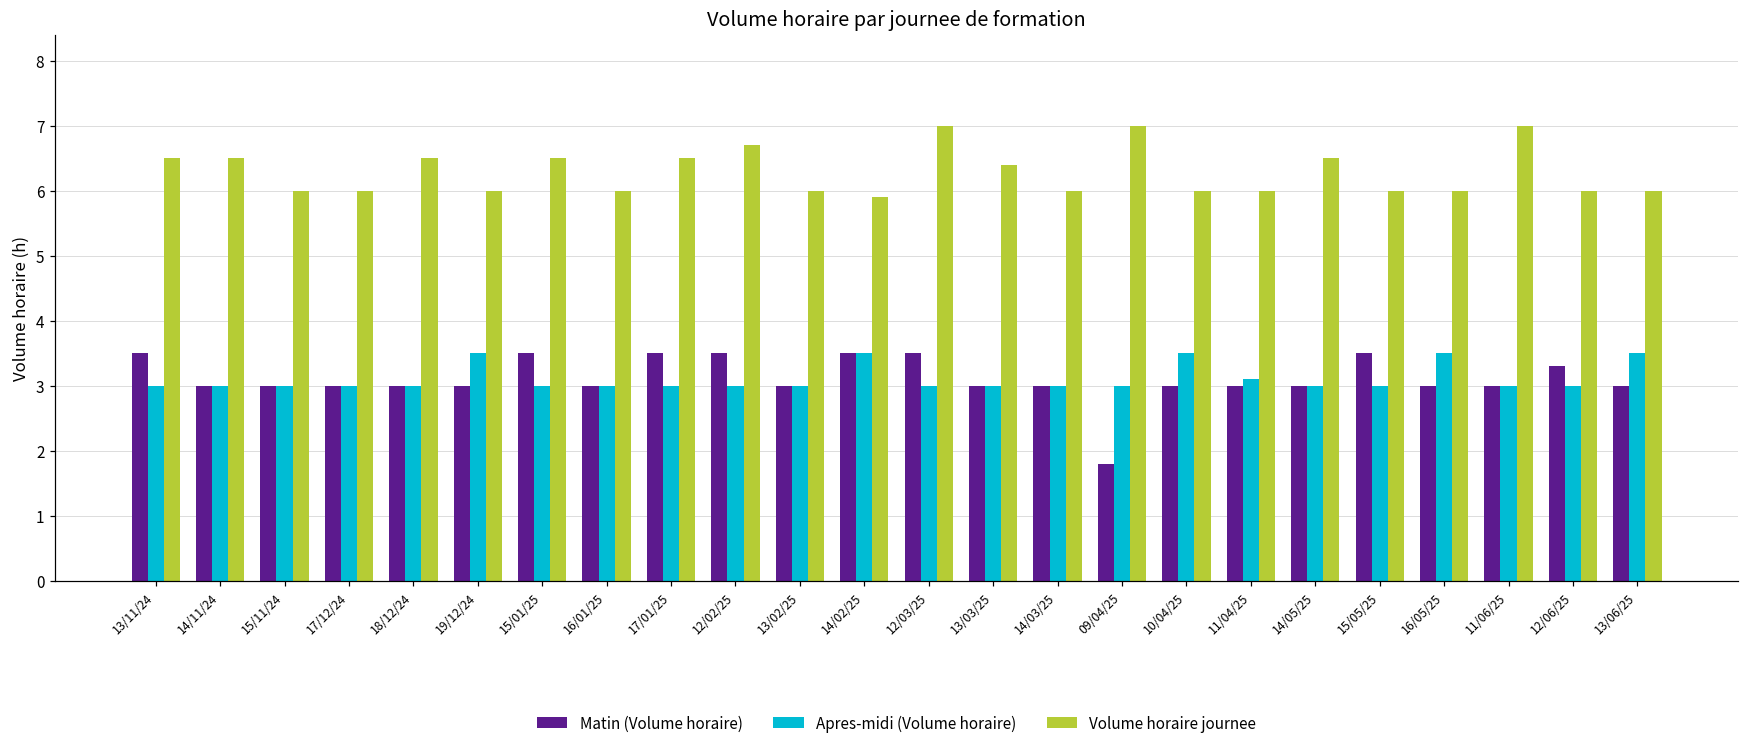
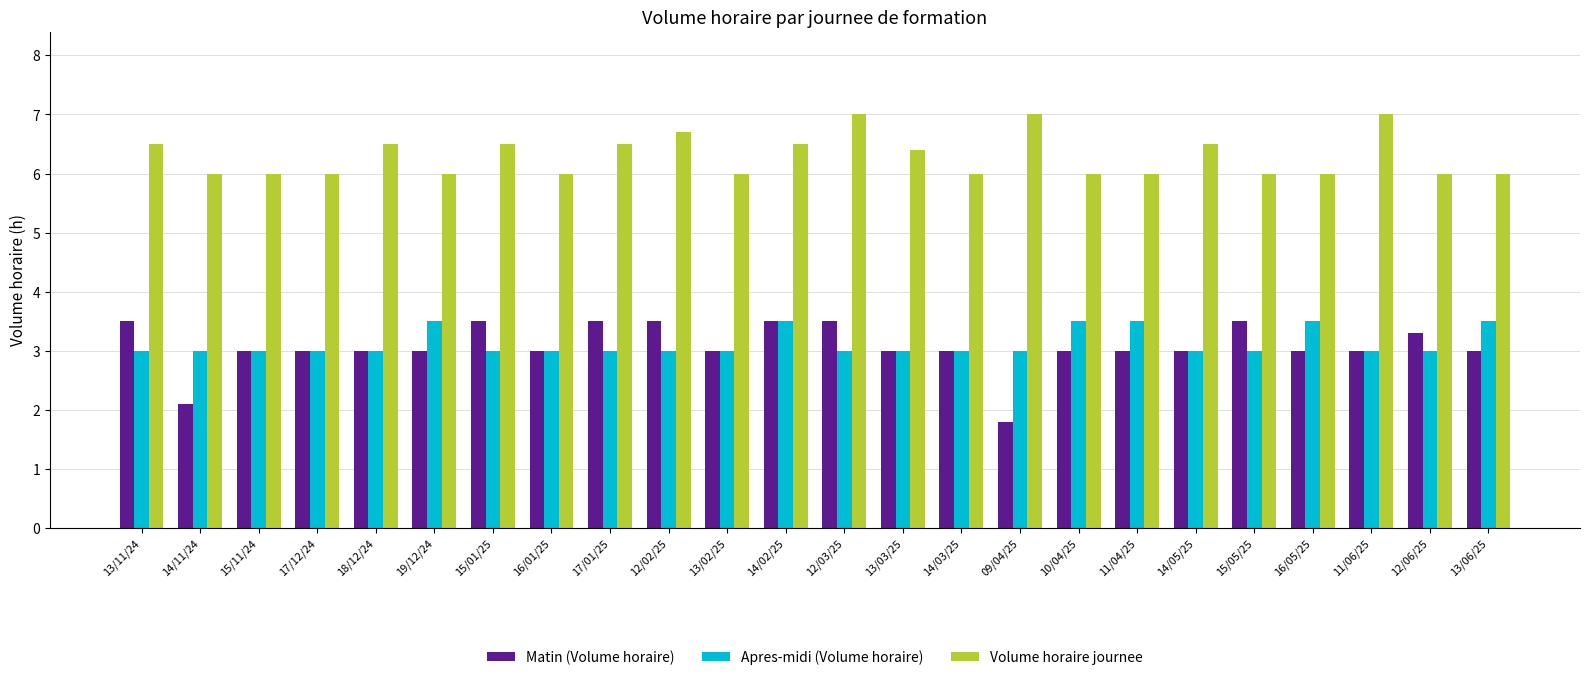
Matin (Volume horaire), 14/11/24: 3.0 -> 2.1
Volume horaire journee, 14/11/24: 6.5 -> 6.0
Volume horaire journee, 14/02/25: 5.9 -> 6.5
Apres-midi (Volume horaire), 11/04/25: 3.1 -> 3.5
